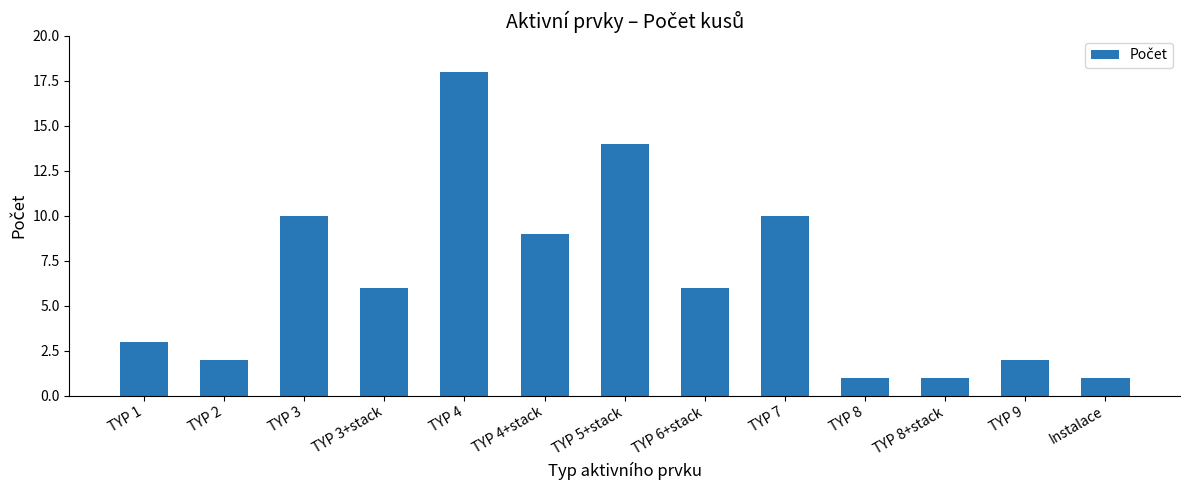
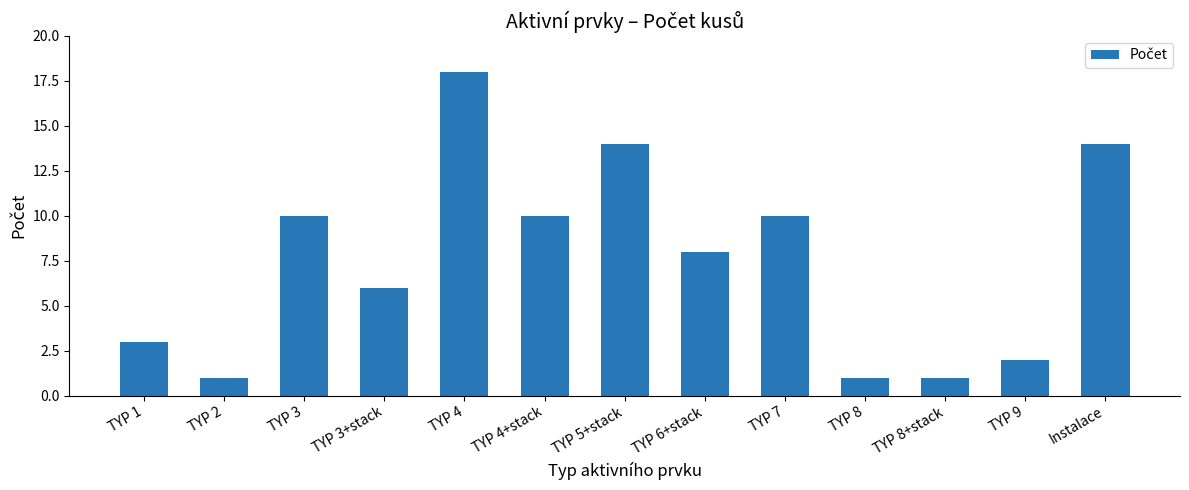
TYP 2: 2 -> 1
TYP 4+stack: 9 -> 10
TYP 6+stack: 6 -> 8
Instalace: 1 -> 14
